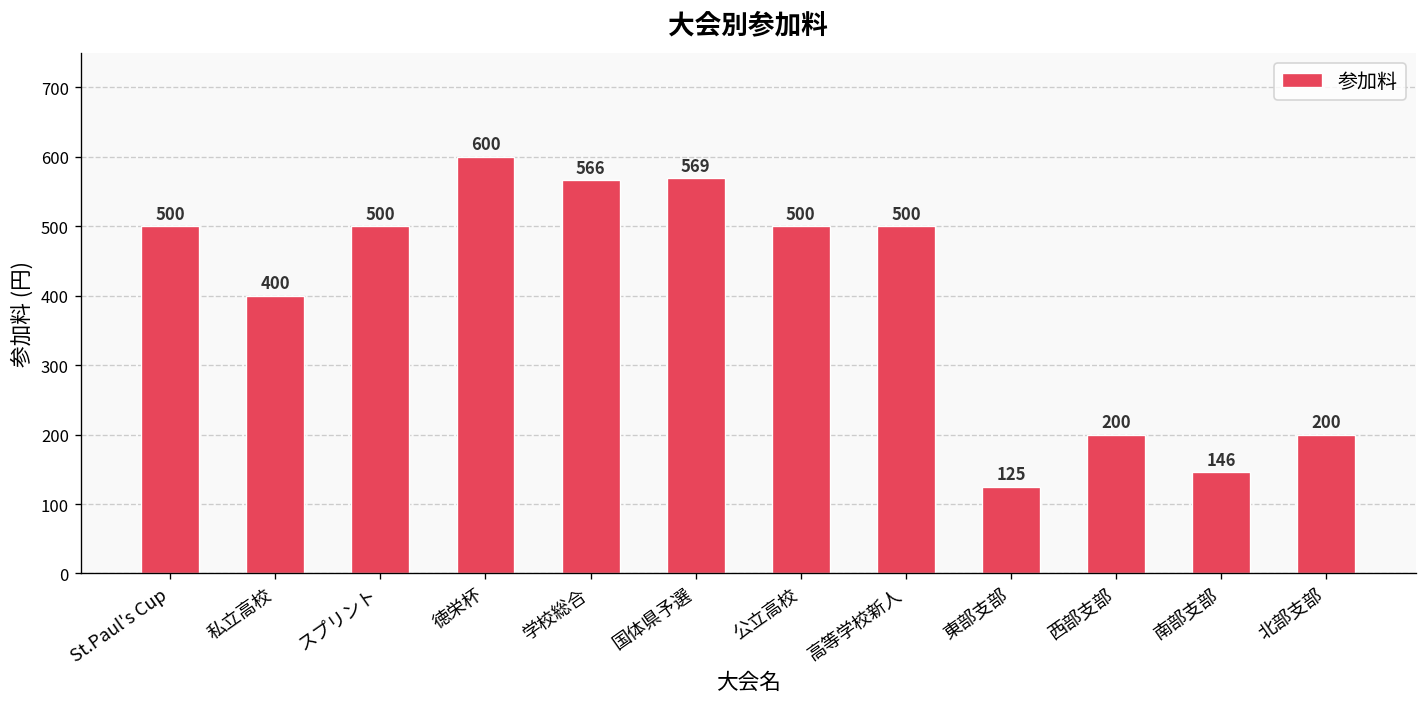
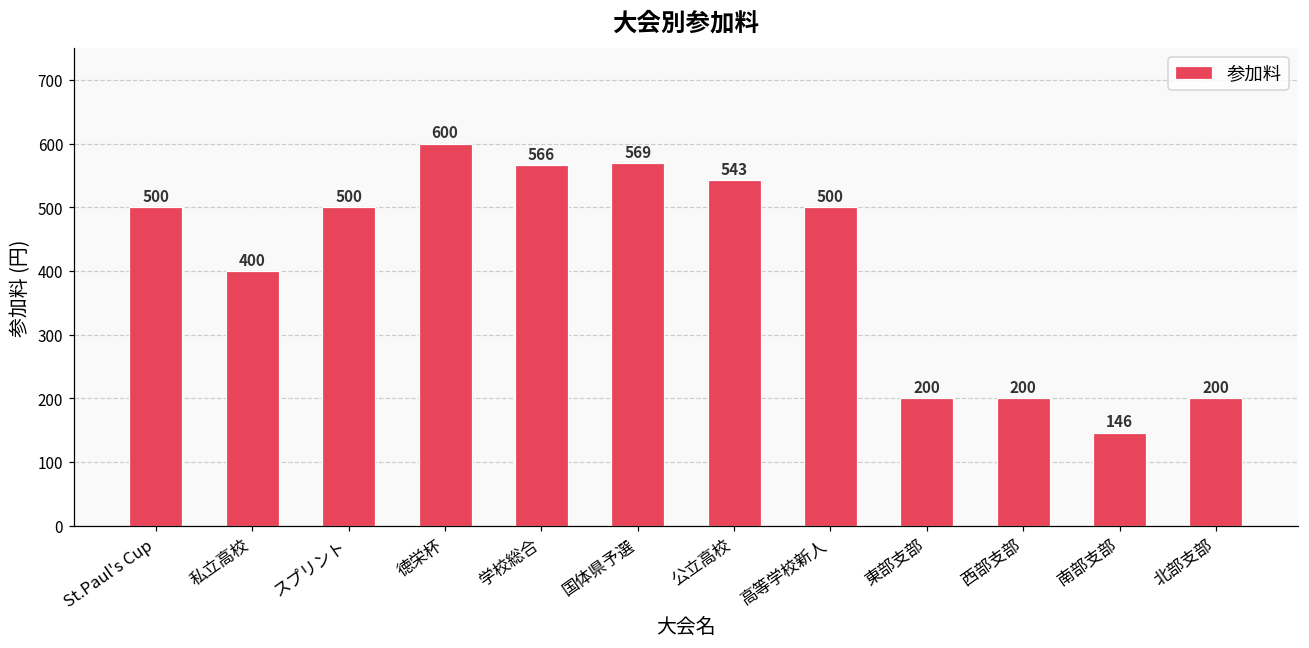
公立高校: 500 -> 543
東部支部: 125 -> 200
